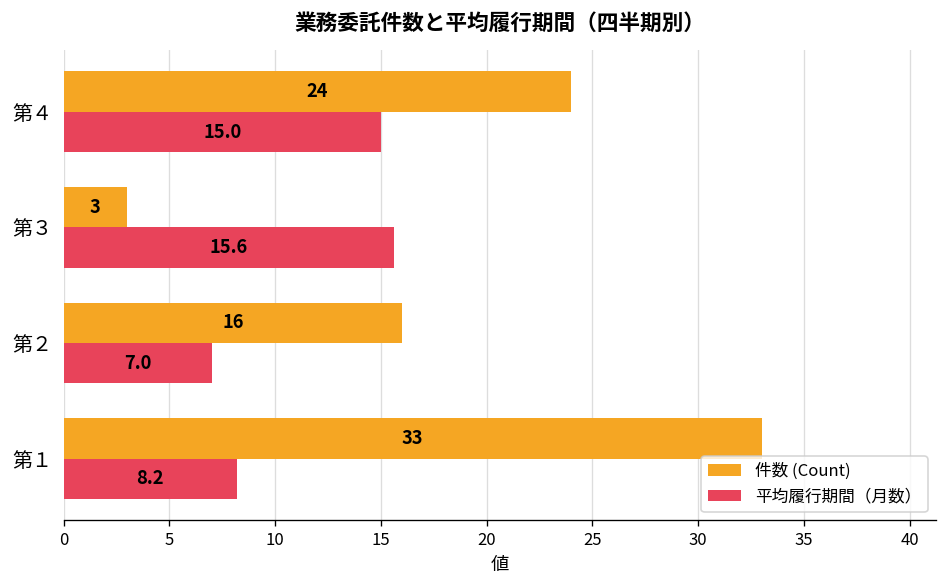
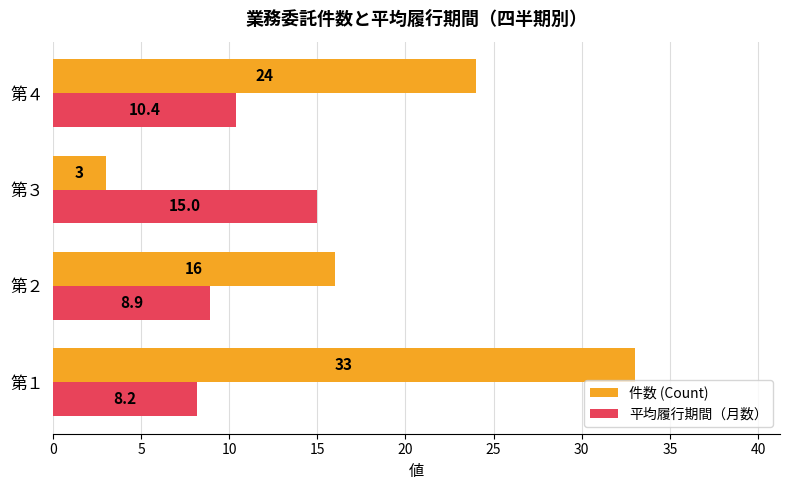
平均履行期間（月数）, 第４: 15.0 -> 10.4
平均履行期間（月数）, 第３: 15.6 -> 15.0
平均履行期間（月数）, 第２: 7.0 -> 8.9
